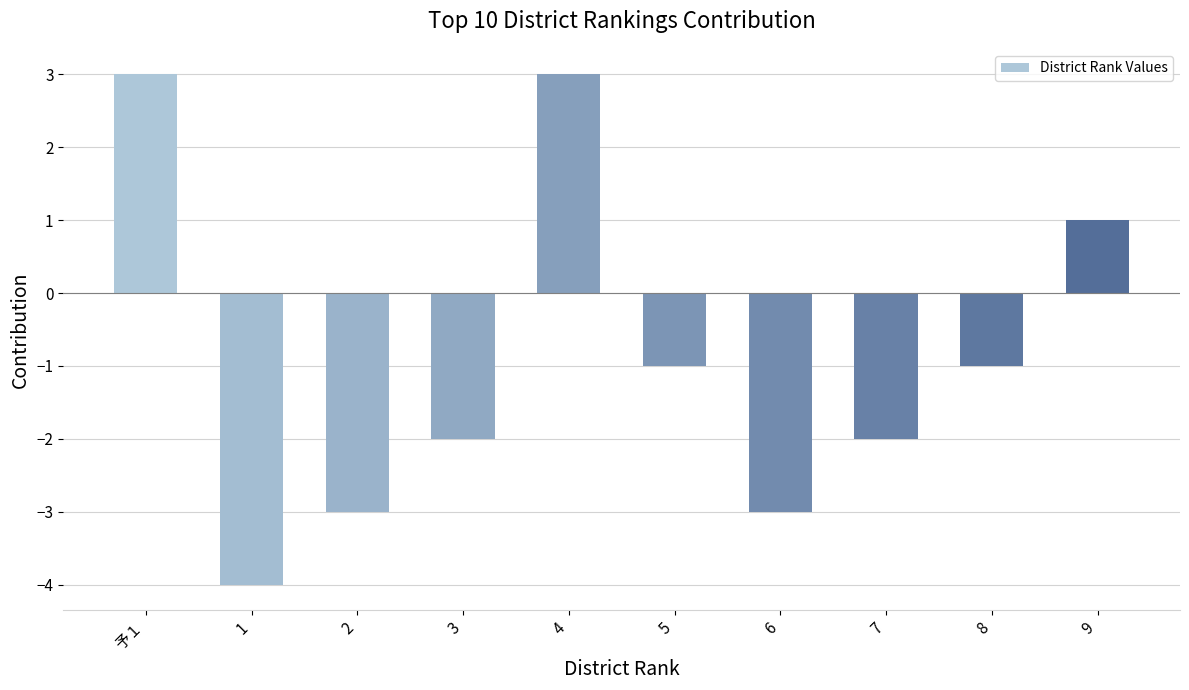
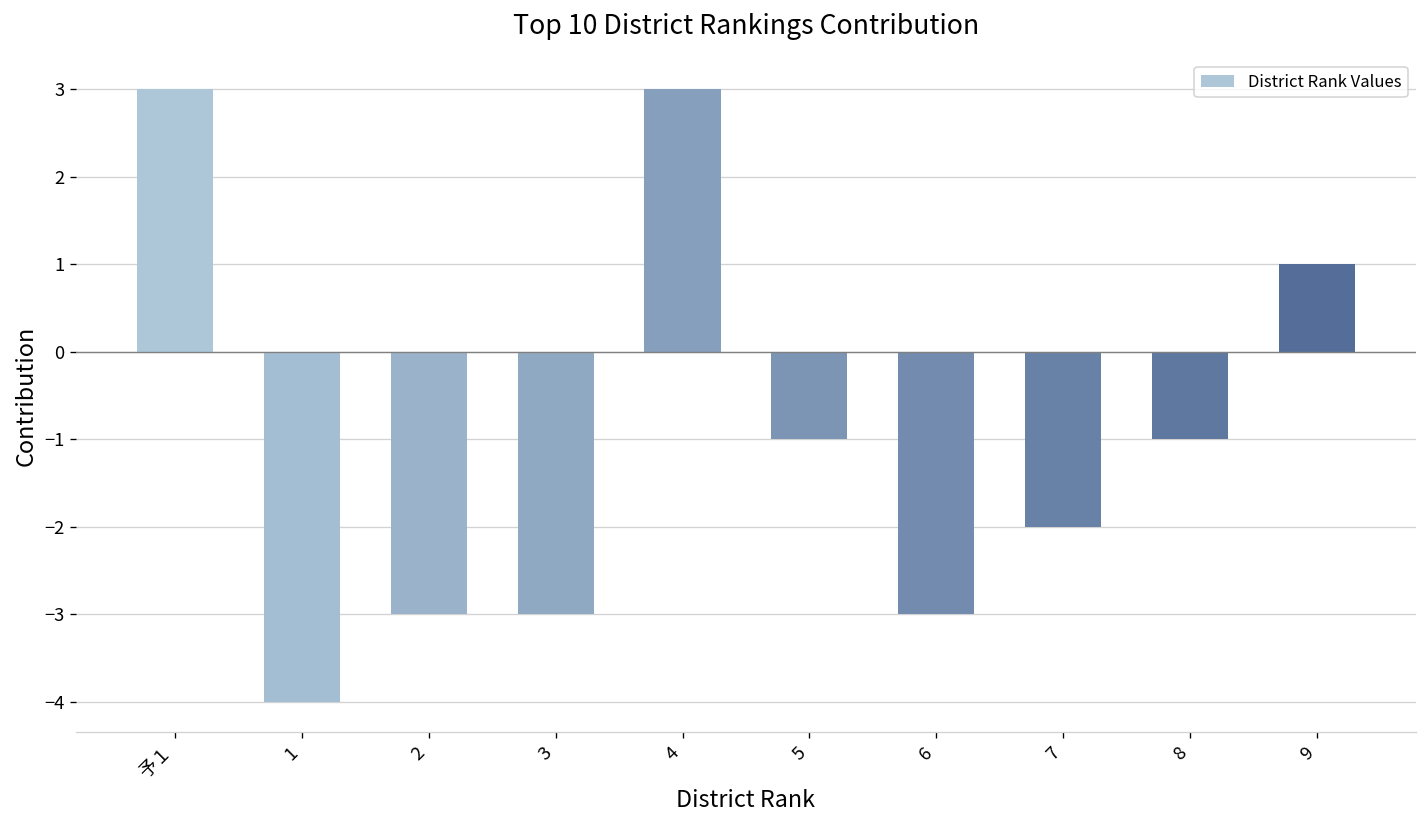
3: -2 -> -3
